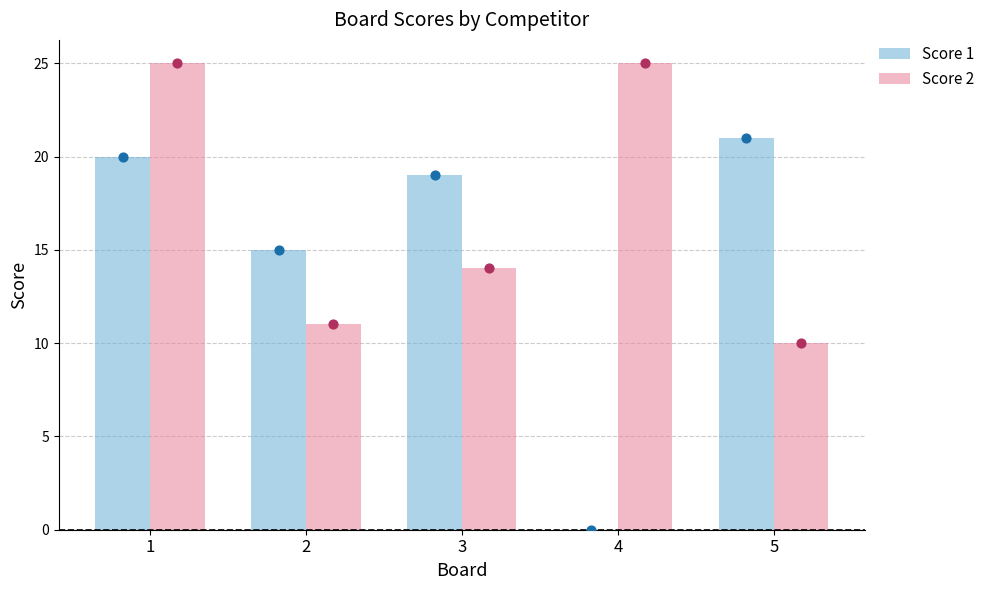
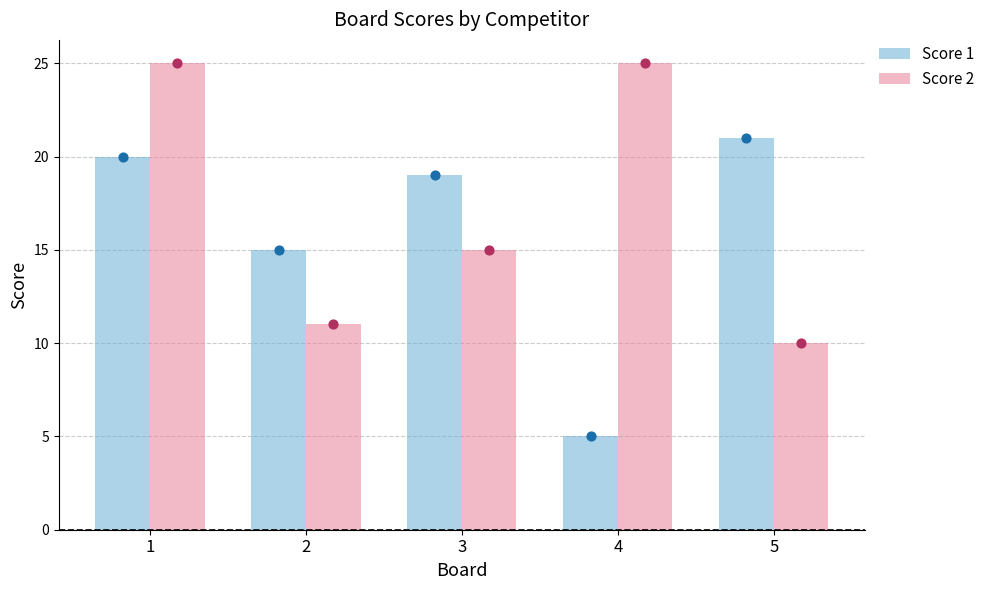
Score 2, 3: 14 -> 15
Score 1, 4: 0 -> 5
